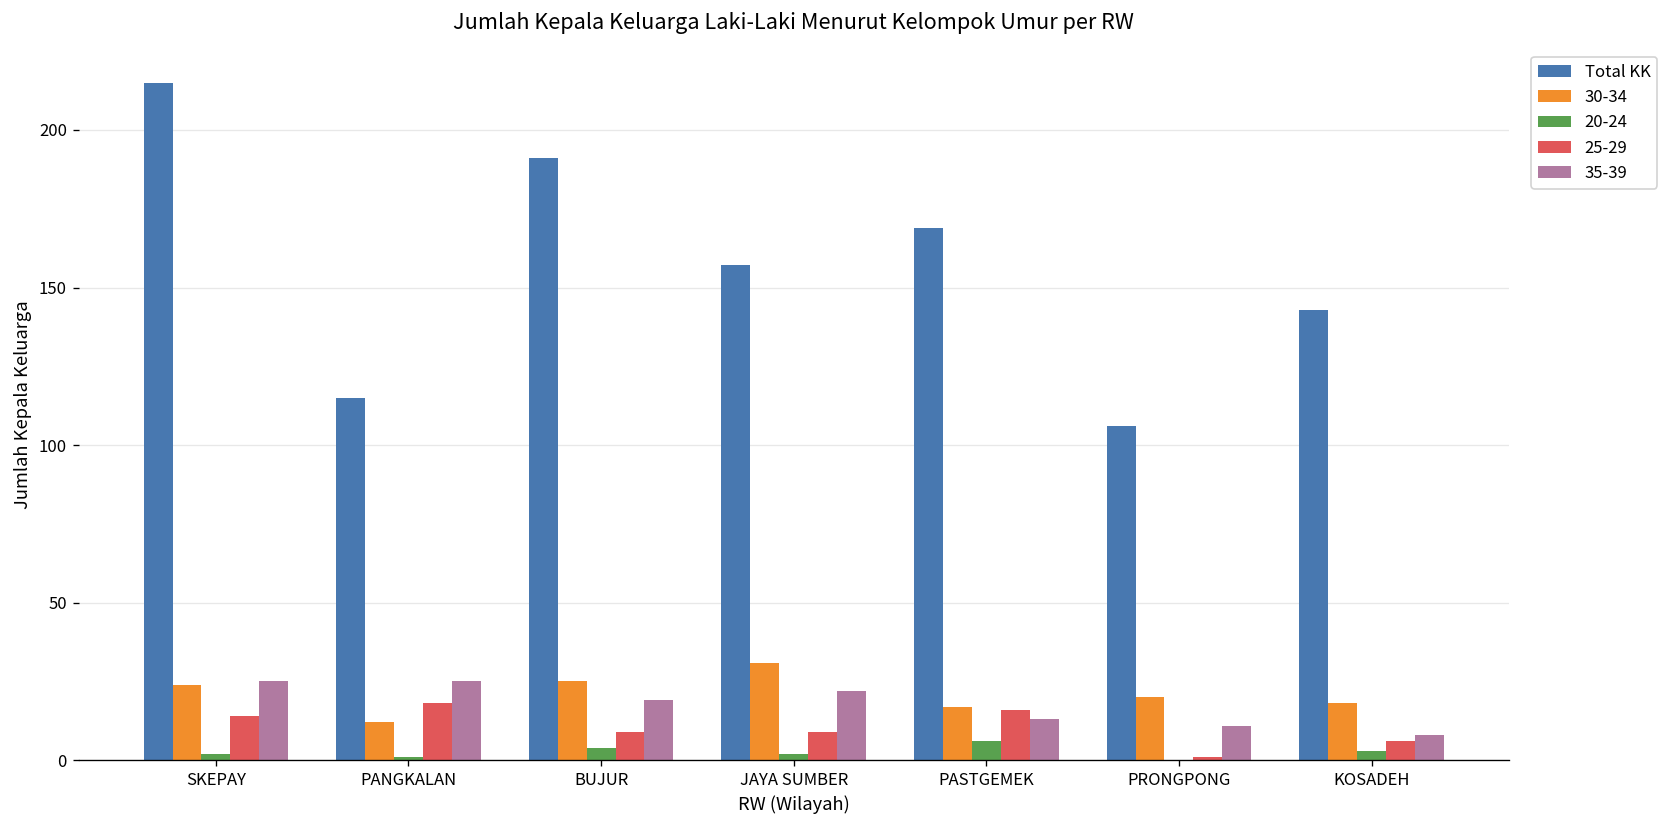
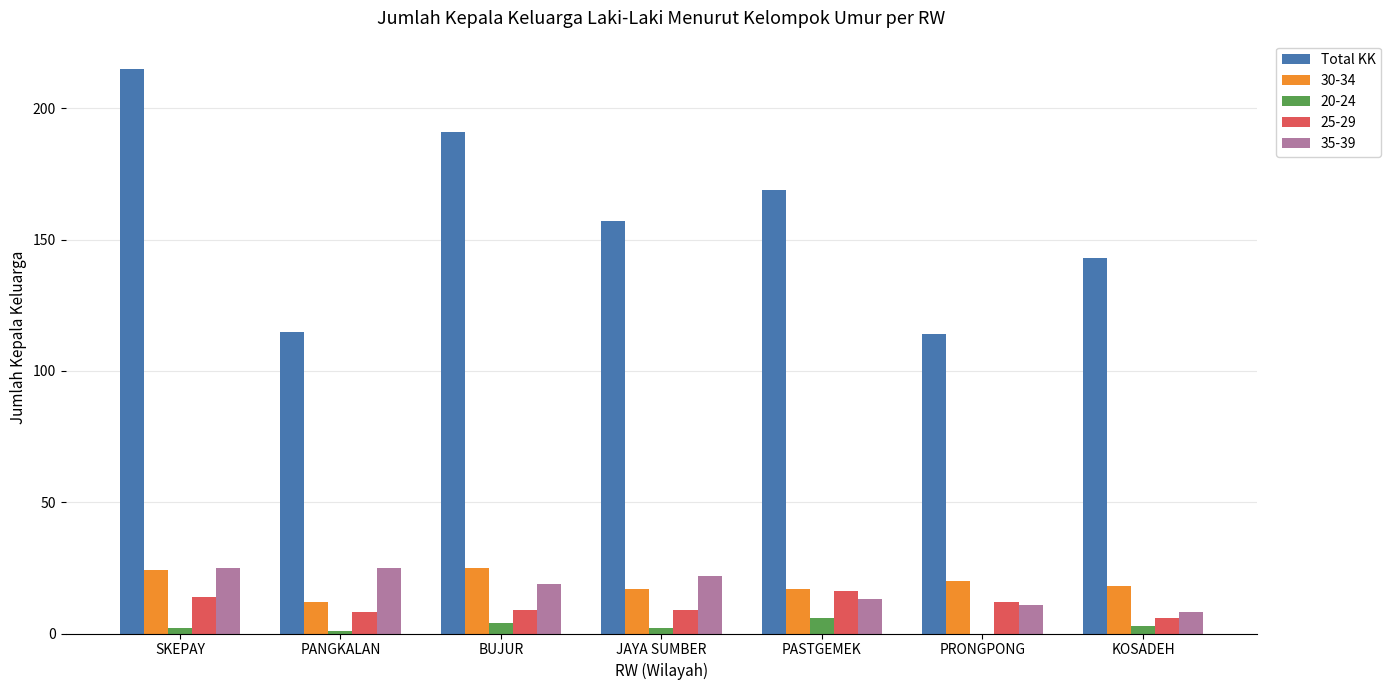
25-29, PANGKALAN: 18 -> 8
30-34, JAYA SUMBER: 31 -> 17
Total KK, PRONGPONG: 106 -> 114
25-29, PRONGPONG: 1 -> 12
